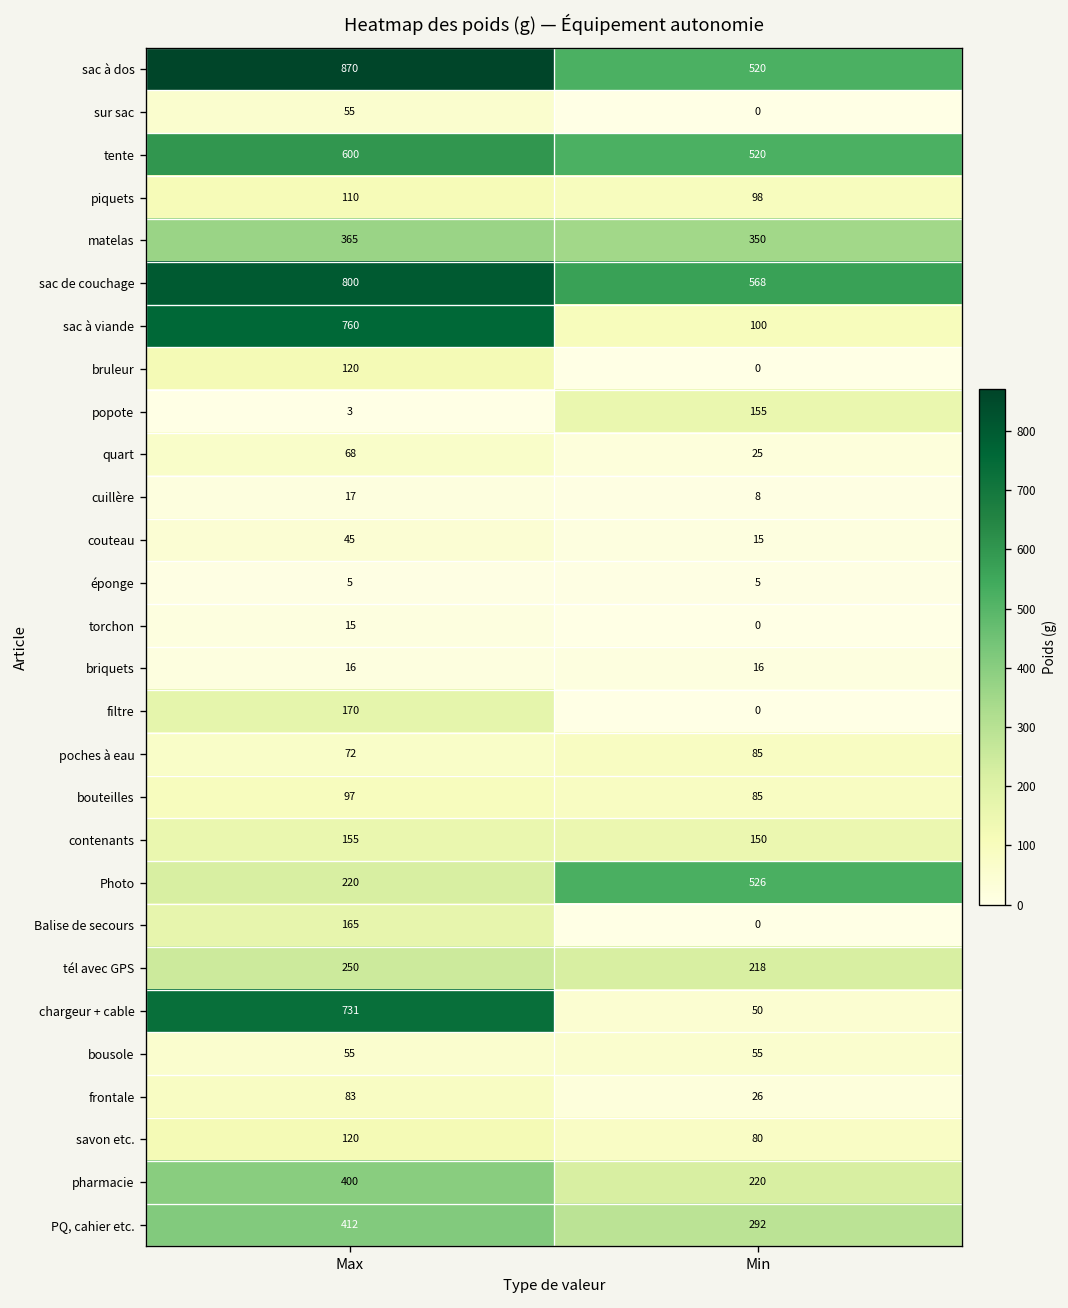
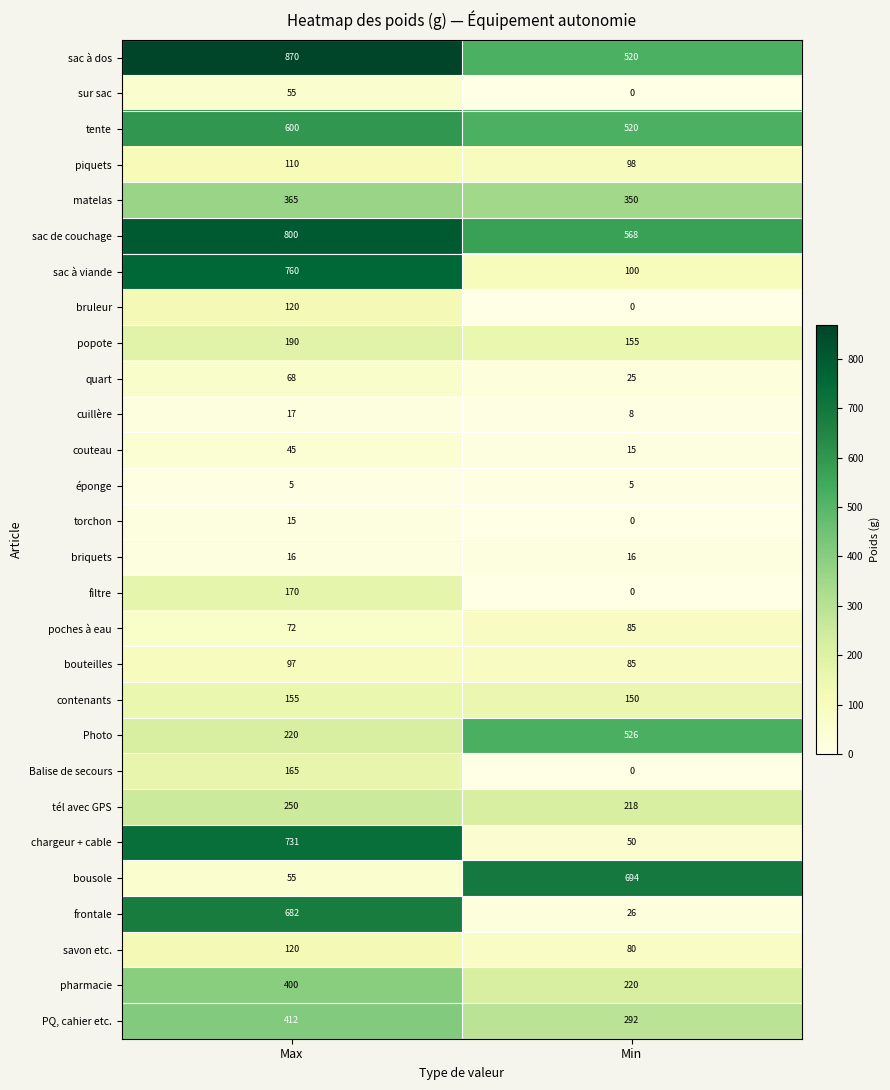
popote, Max: 3 -> 190
bousole, Min: 55 -> 694
frontale, Max: 83 -> 682
